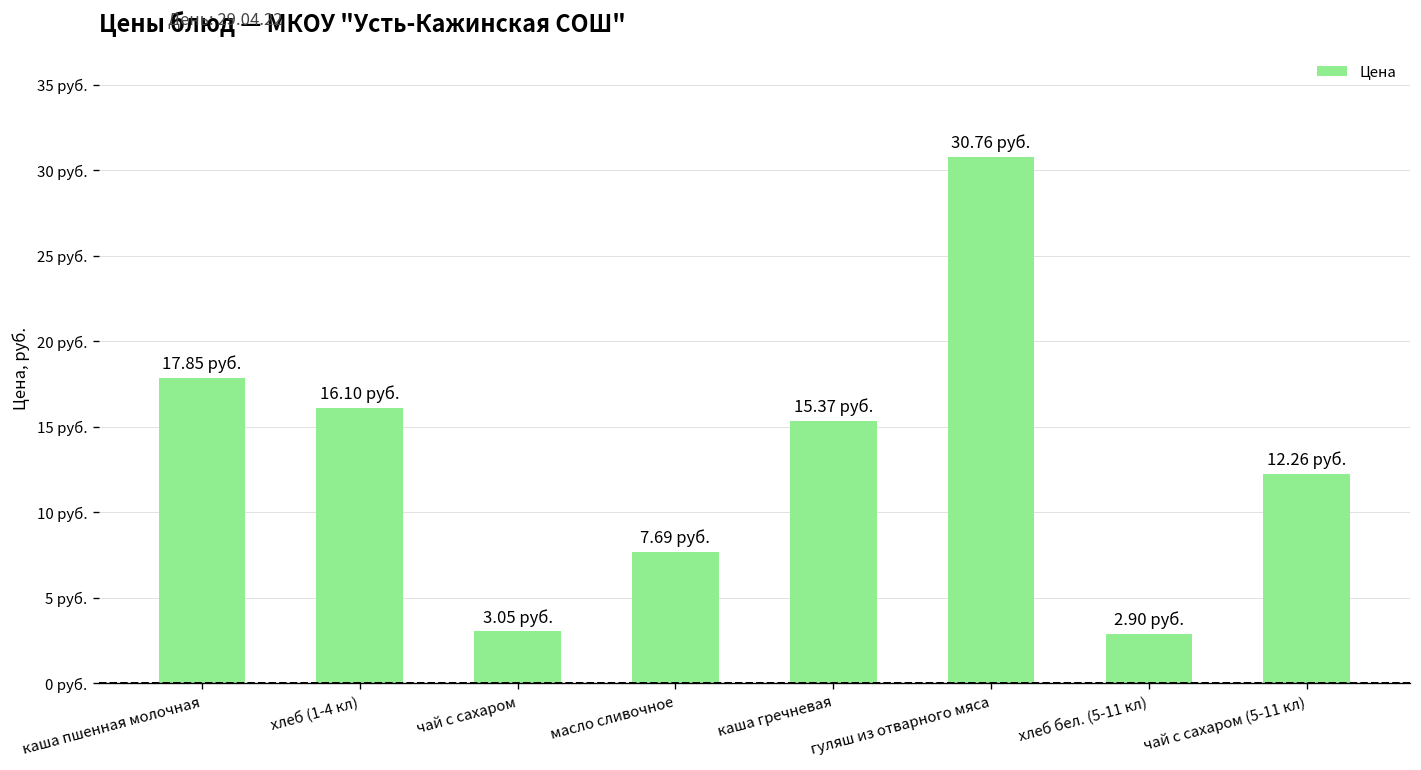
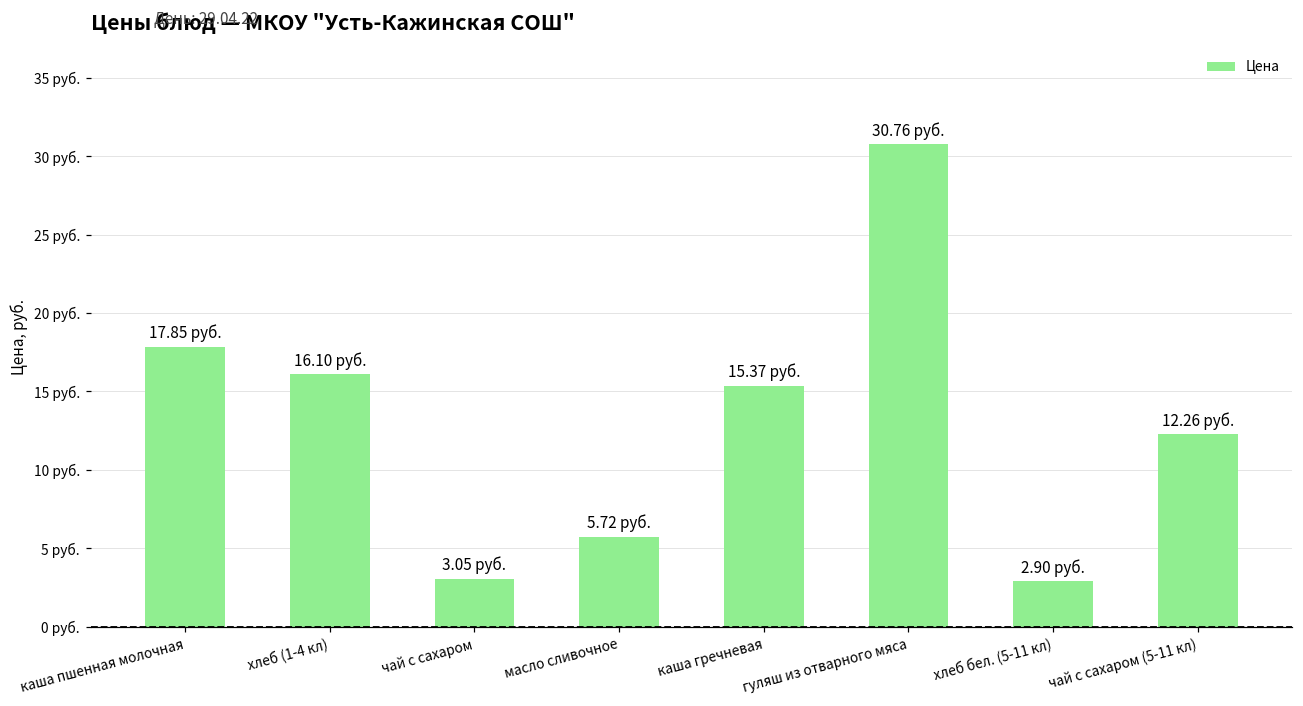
масло сливочное: 7.69 -> 5.72
